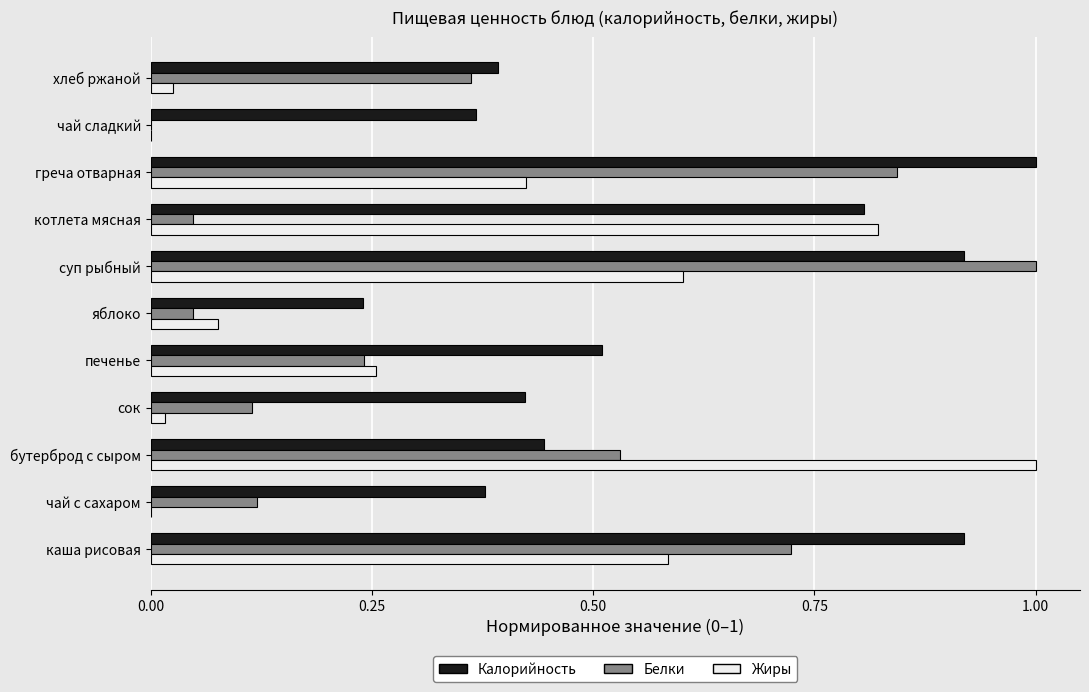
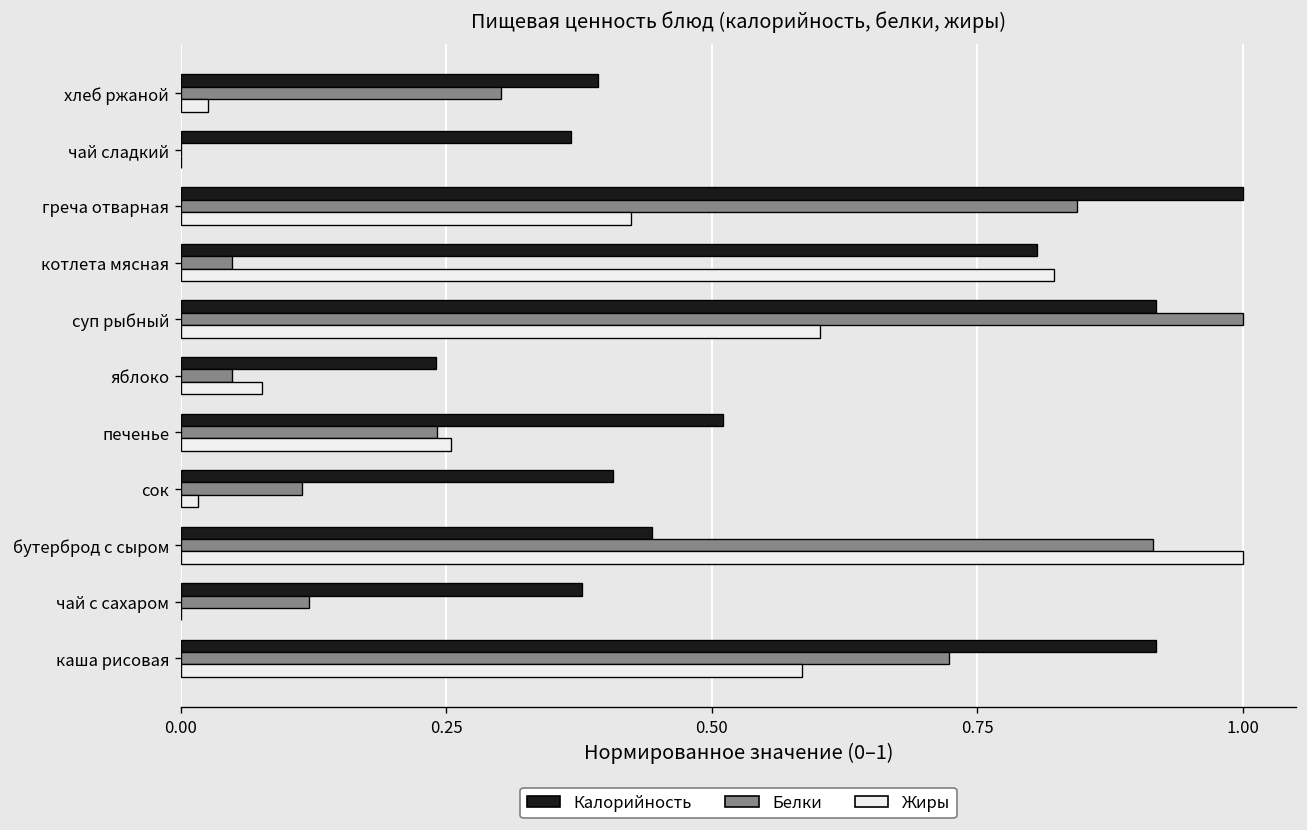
Белки, хлеб ржаной: 0.36 -> 0.30
Калорийность, сок: 0.42 -> 0.41
Белки, бутерброд с сыром: 0.53 -> 0.92
